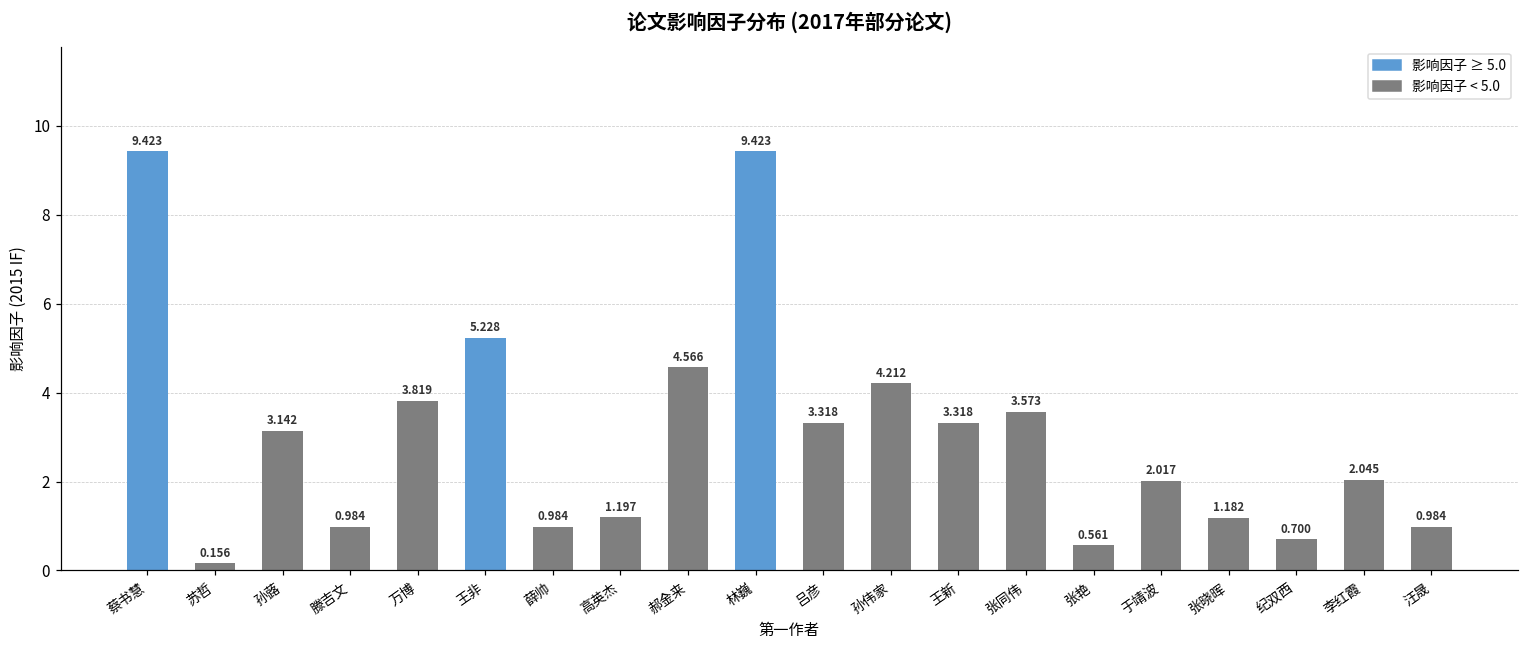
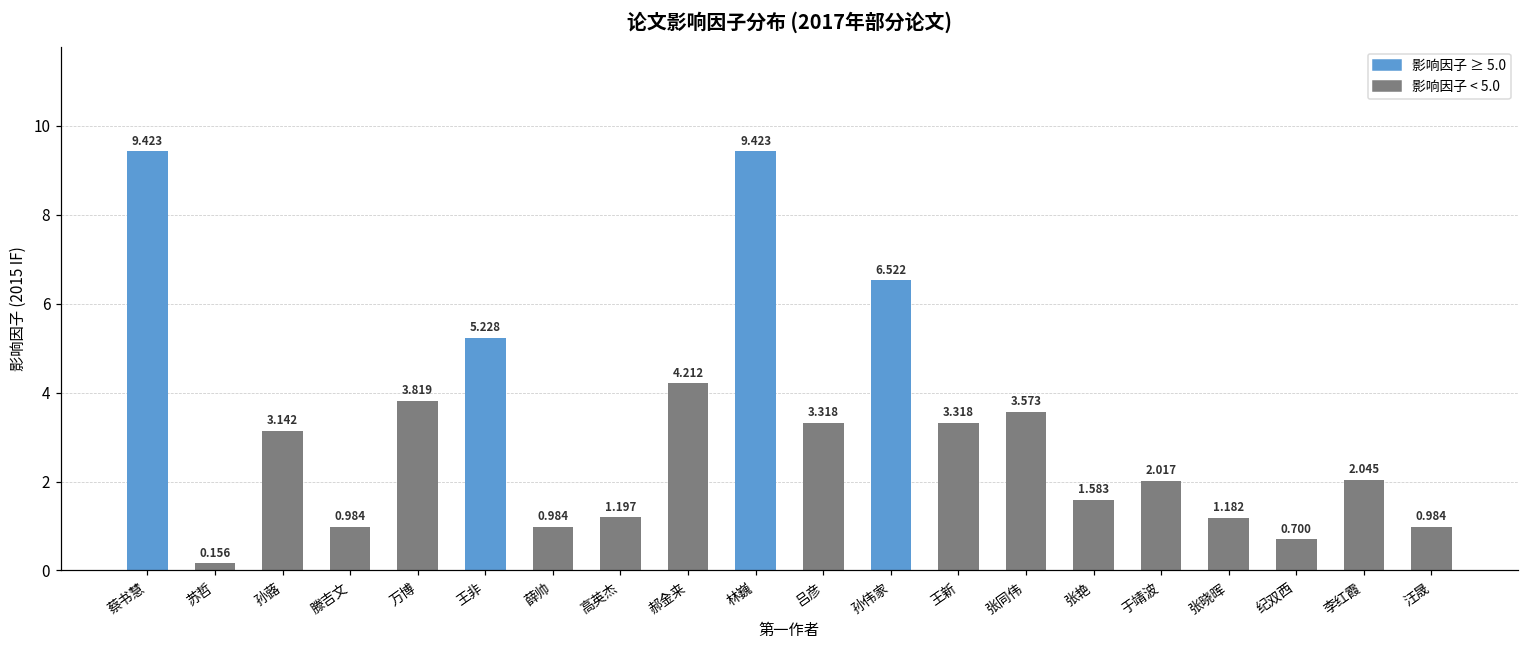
郝金来: 4.566 -> 4.212
孙伟家: 4.212 -> 6.522
张艳: 0.561 -> 1.583
